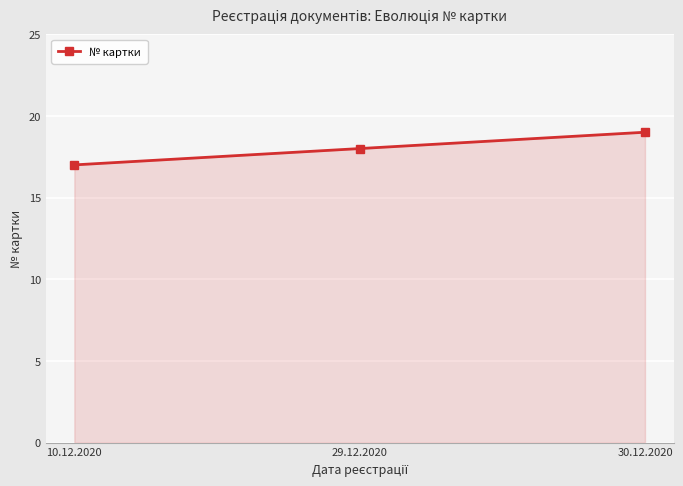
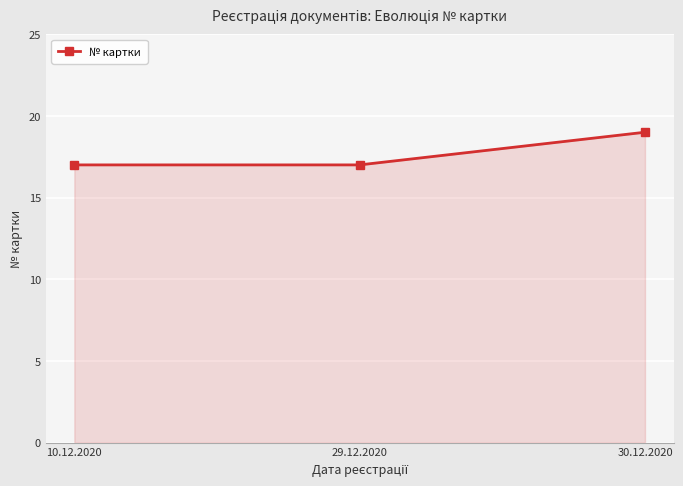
29.12.2020: 18 -> 17
